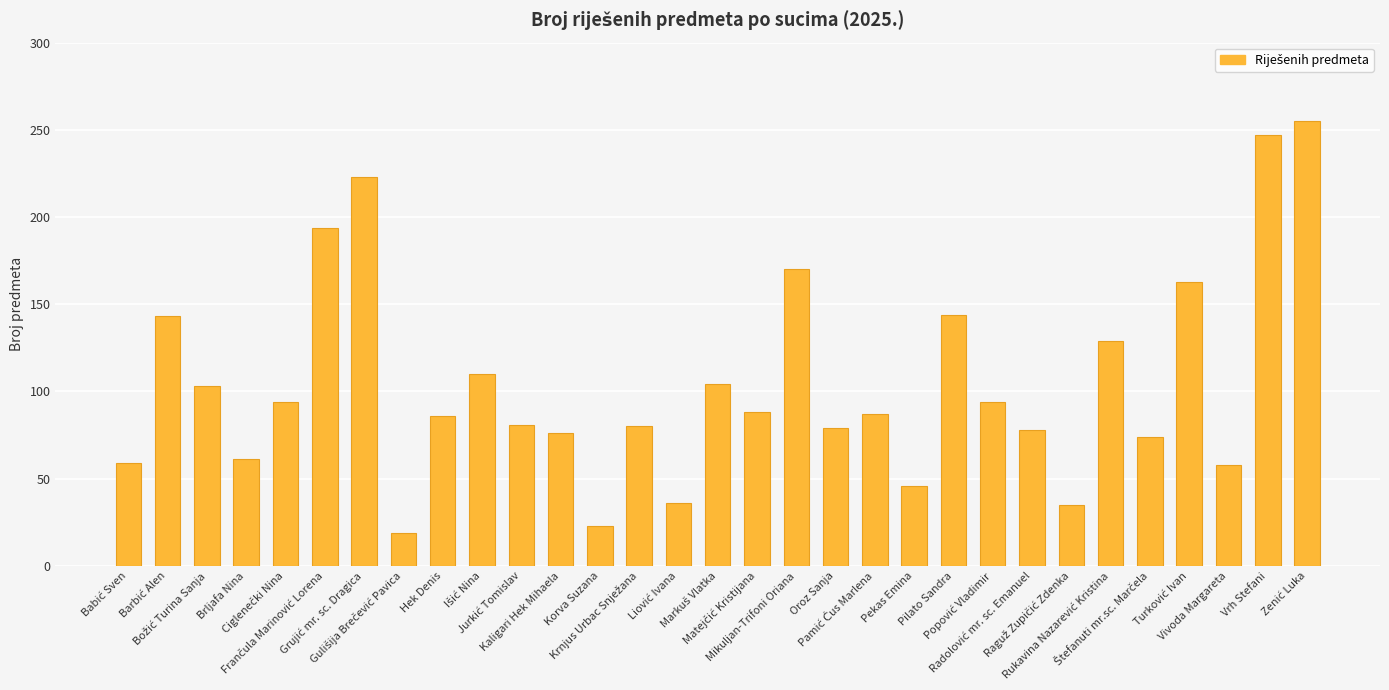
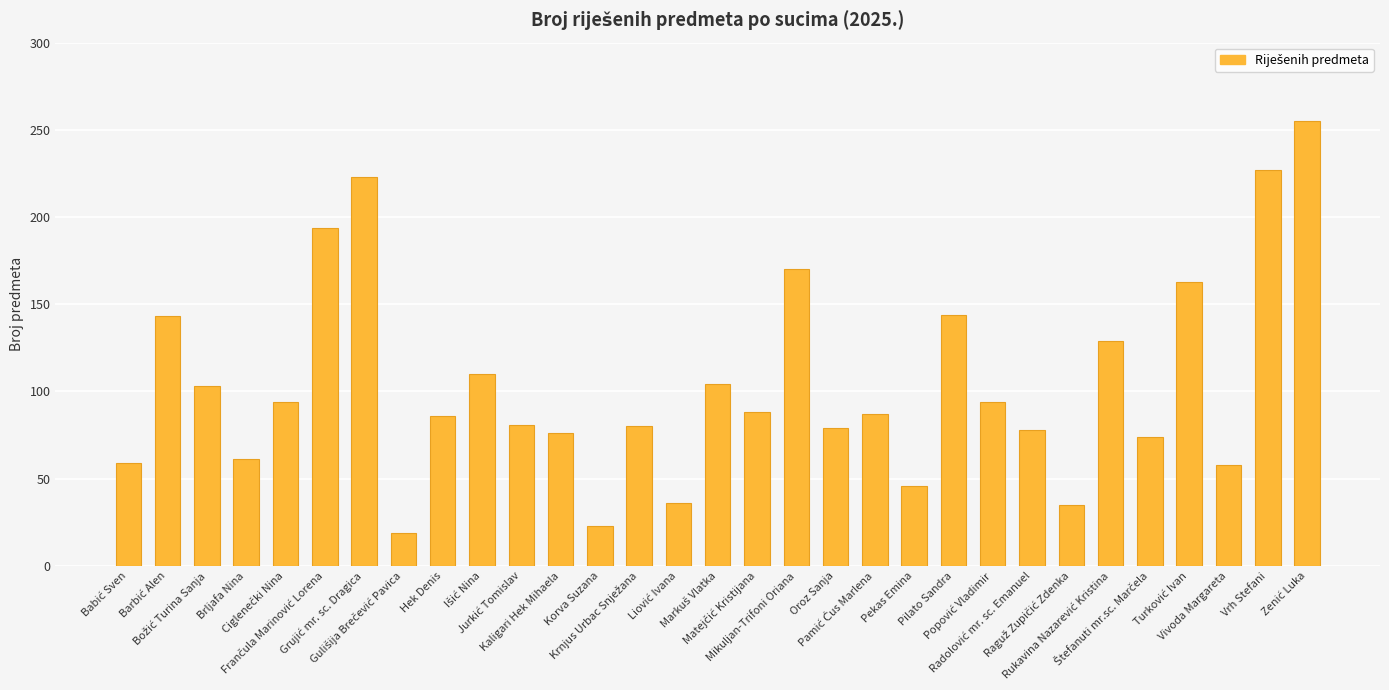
Vrh Stefani: 247 -> 227
